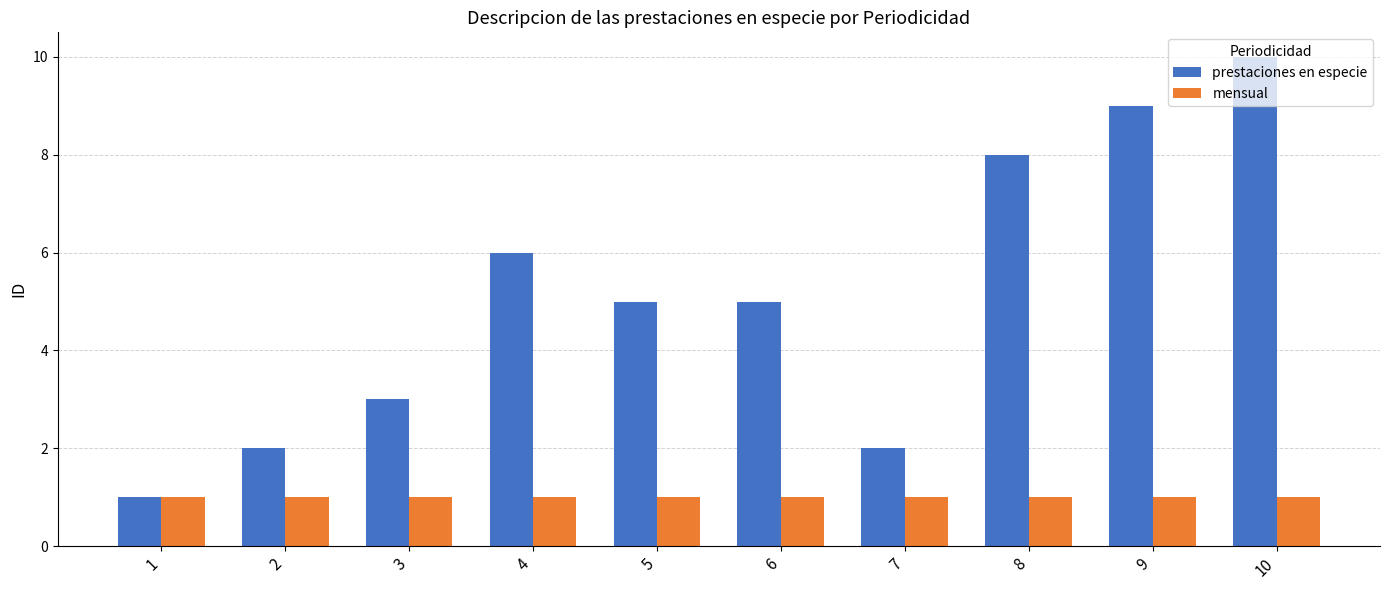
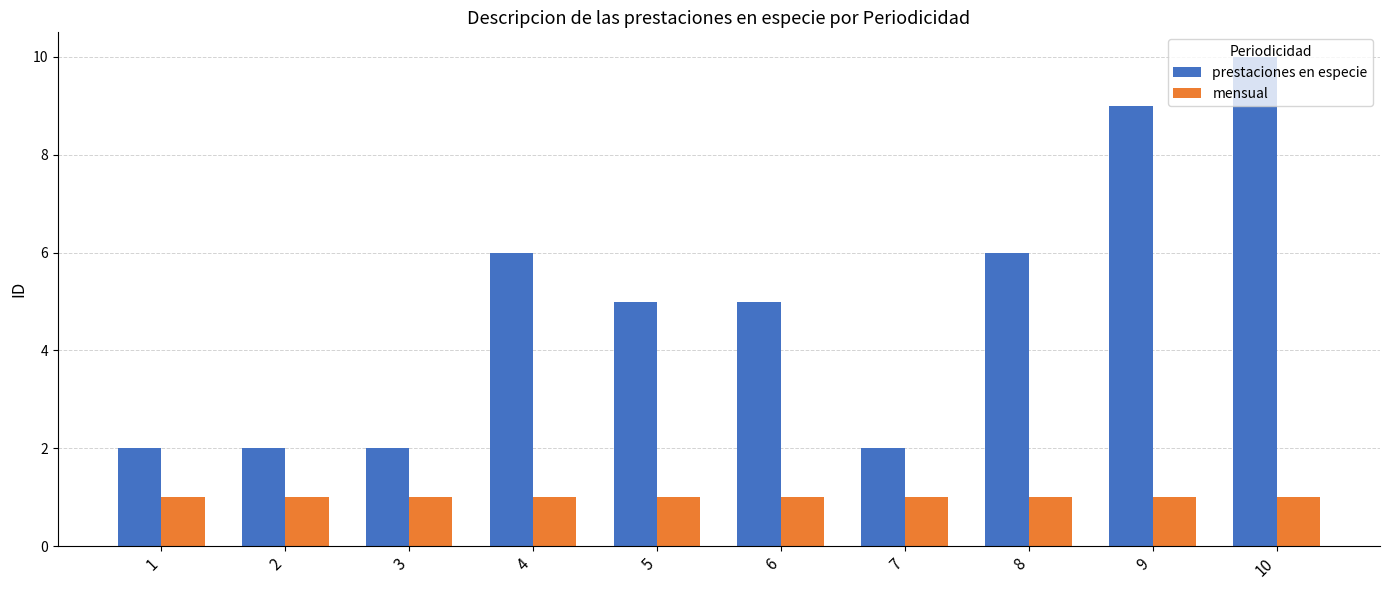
prestaciones en especie, 1: 1 -> 2
prestaciones en especie, 3: 3 -> 2
prestaciones en especie, 8: 8 -> 6
